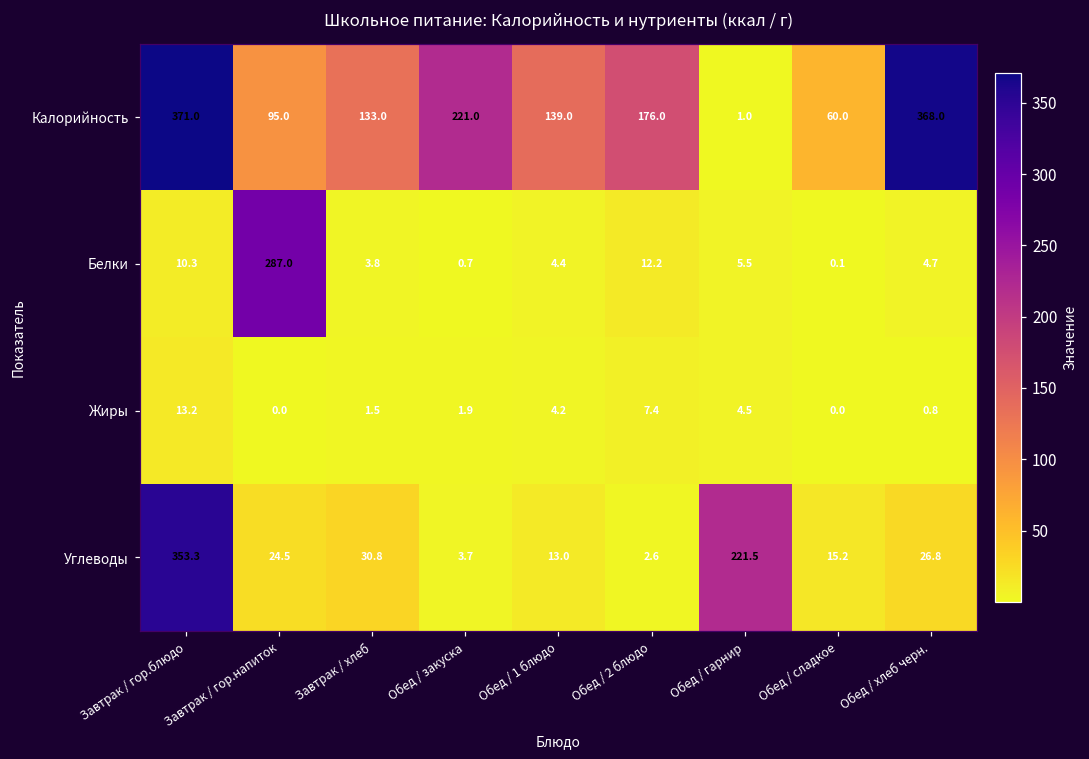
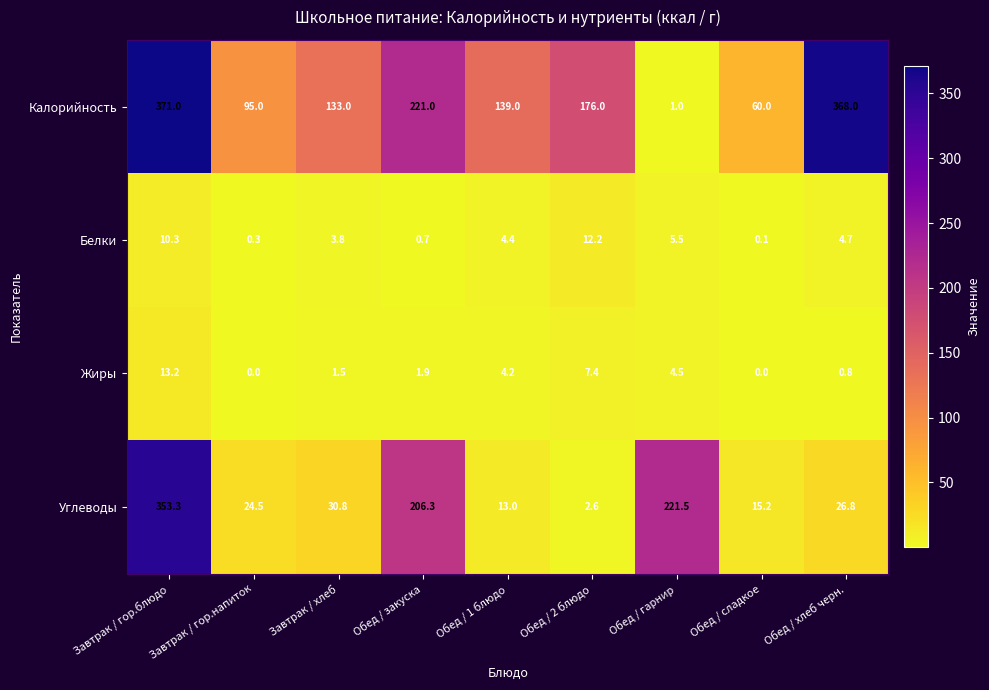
Белки, Завтрак / гор.напиток: 287.0 -> 0.3
Углеводы, Обед / закуска: 3.7 -> 206.3
